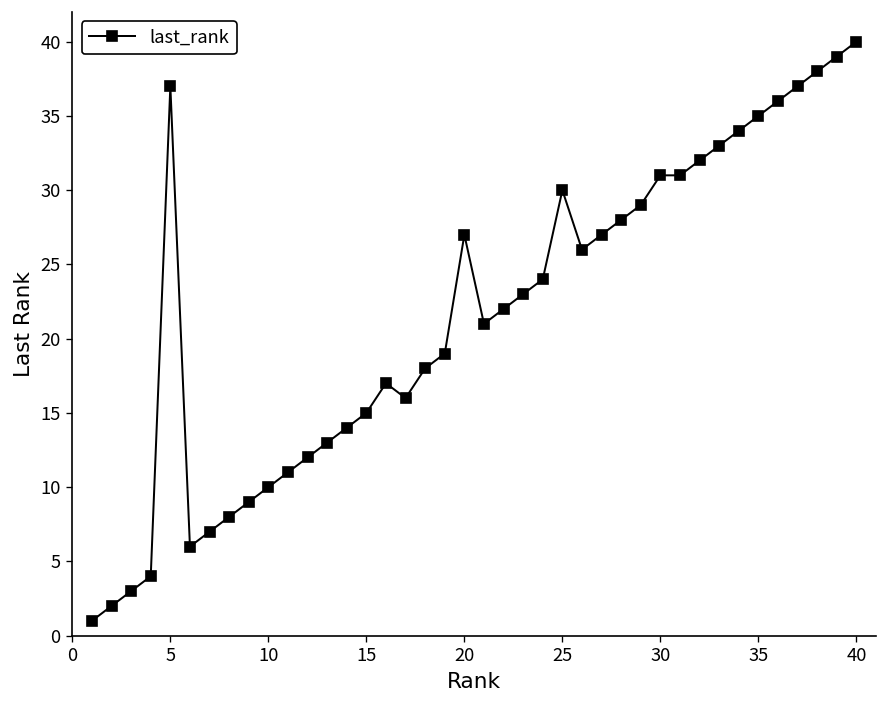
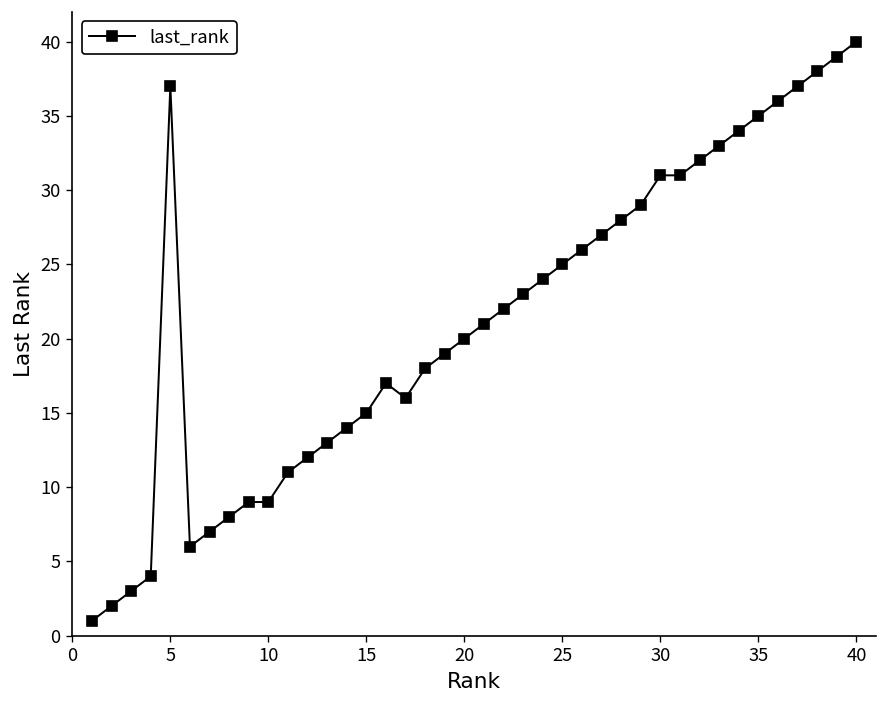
10: 10 -> 9
20: 27 -> 20
25: 30 -> 25
